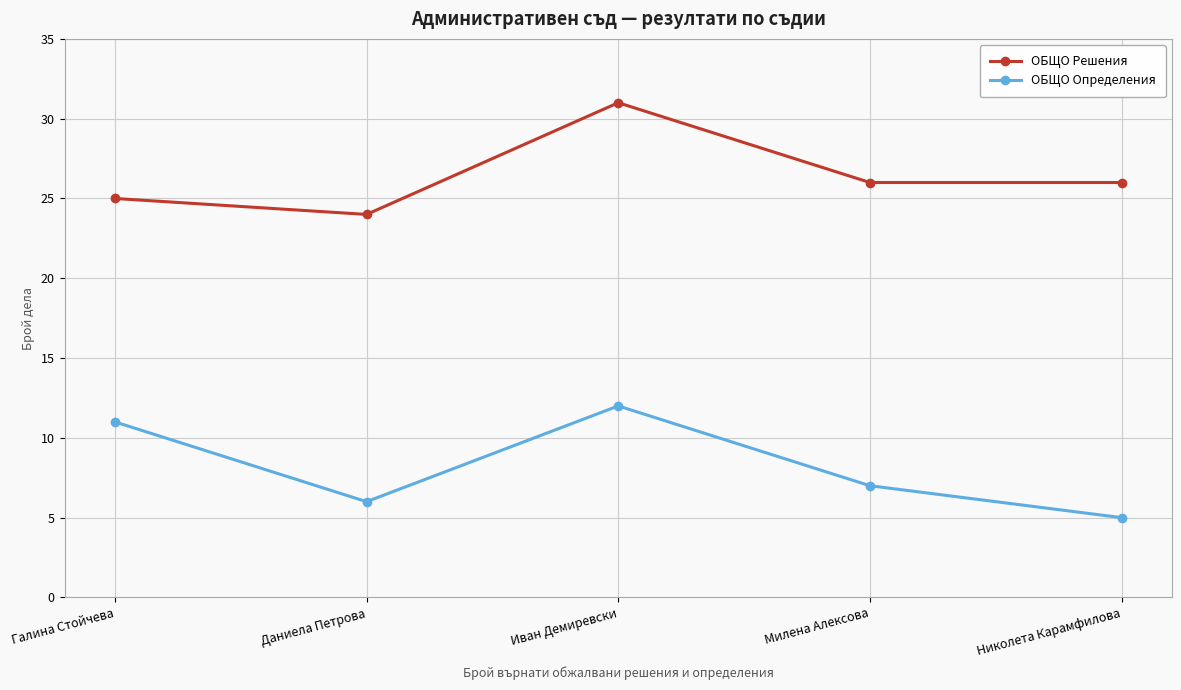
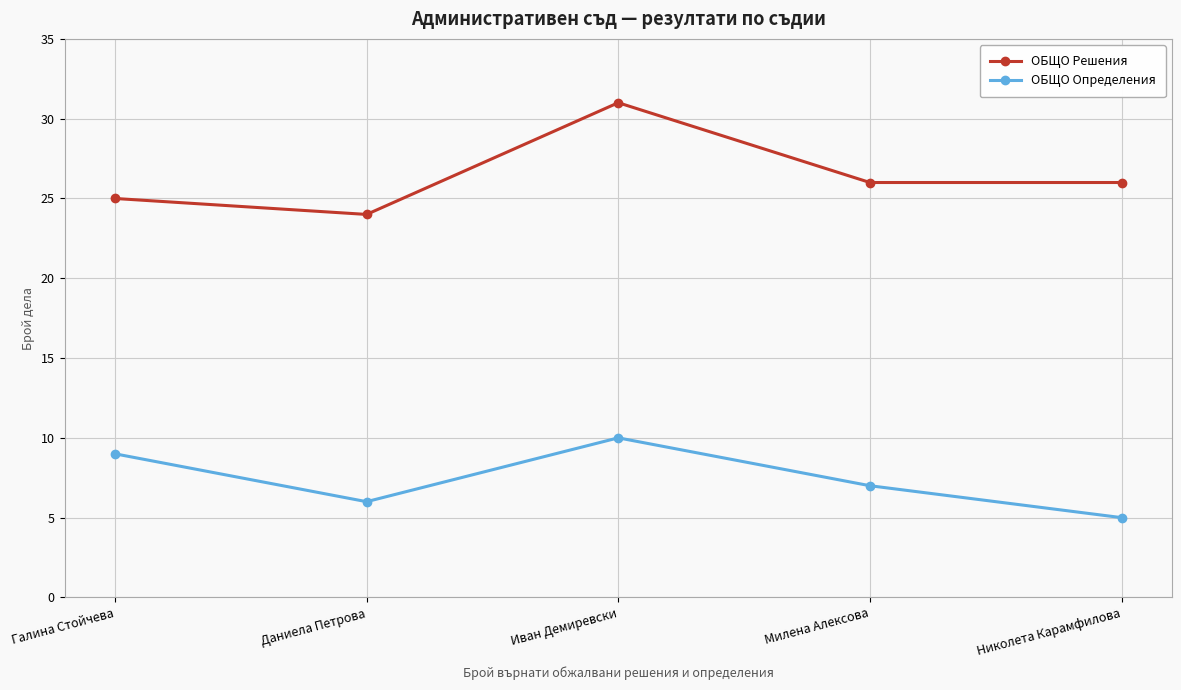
ОБЩО Определения, Галина Стойчева: 11 -> 9
ОБЩО Определения, Иван Демиревски: 12 -> 10
